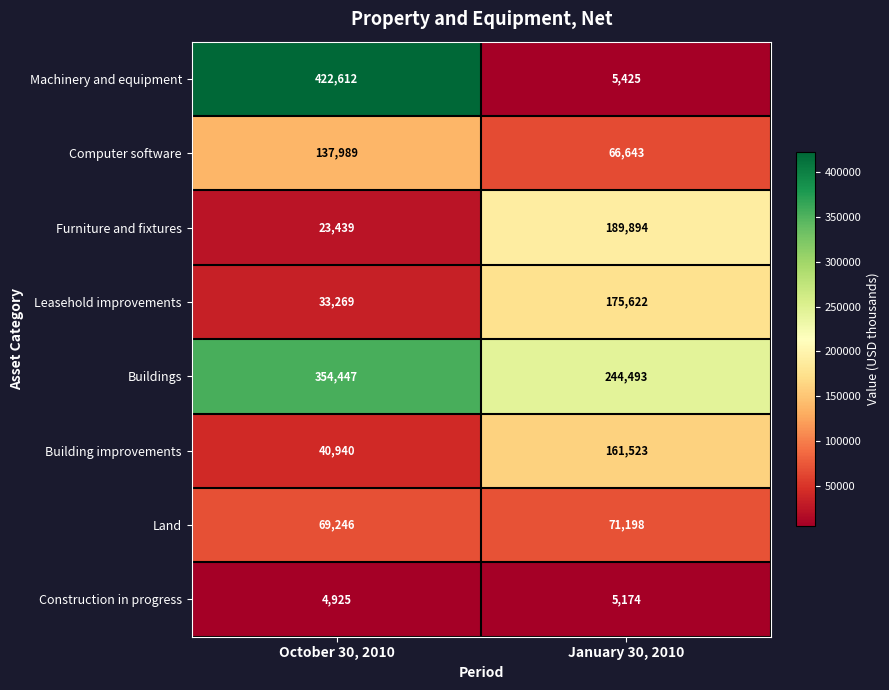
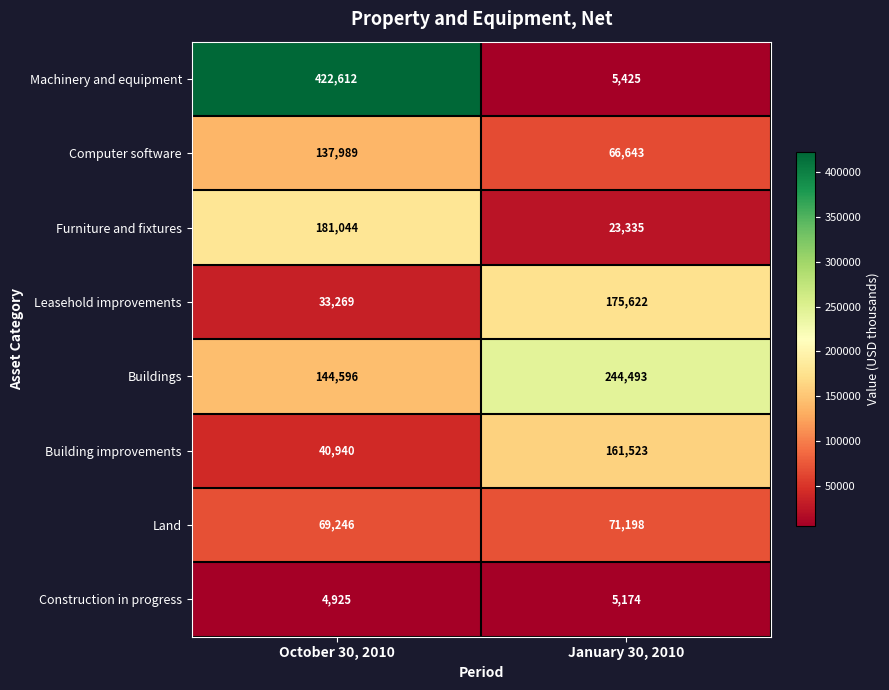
Furniture and fixtures, October 30, 2010: 23,439 -> 181,044
Furniture and fixtures, January 30, 2010: 189,894 -> 23,335
Buildings, October 30, 2010: 354,447 -> 144,596
